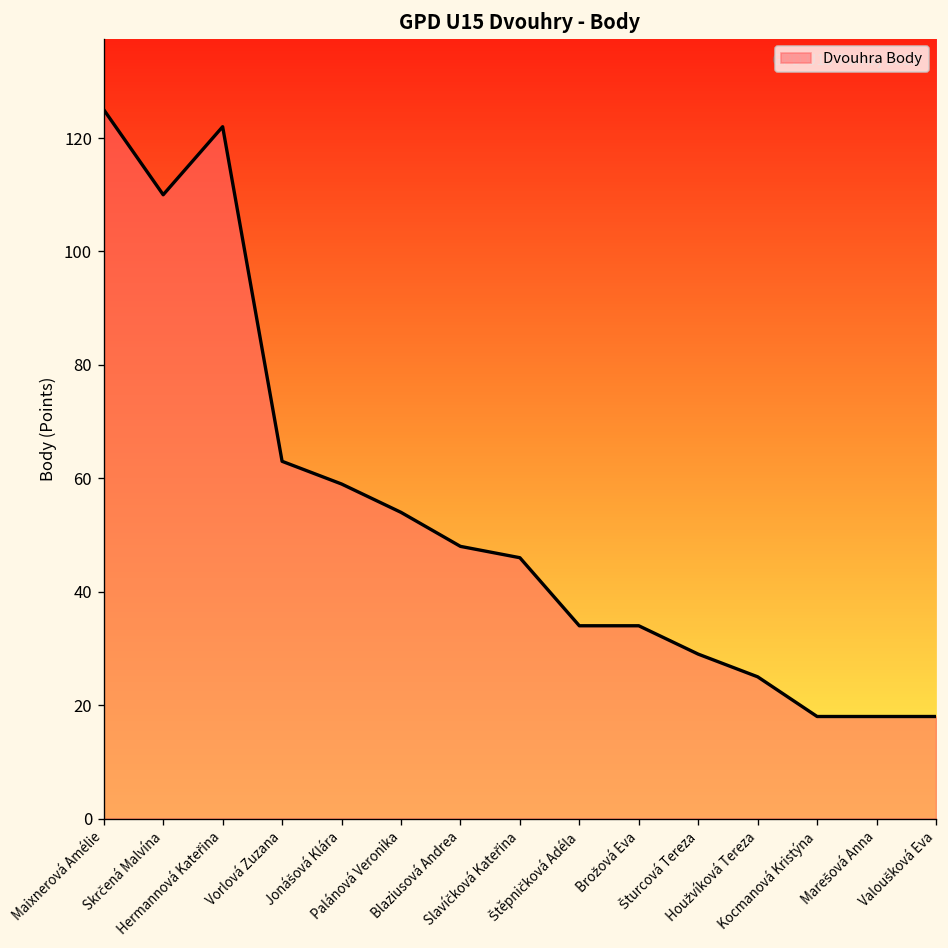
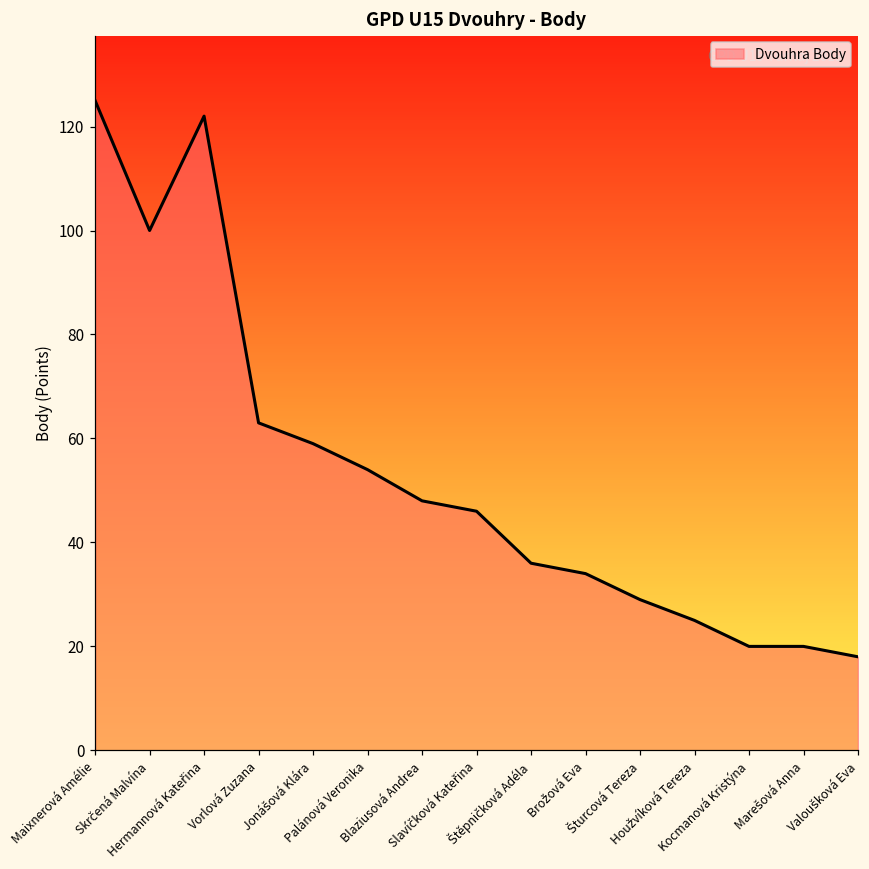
Skrčená Malvína: 110 -> 100
Štěpničková Adéla: 34 -> 36
Kocmanová Kristýna: 18 -> 20
Marešová Anna: 18 -> 20
